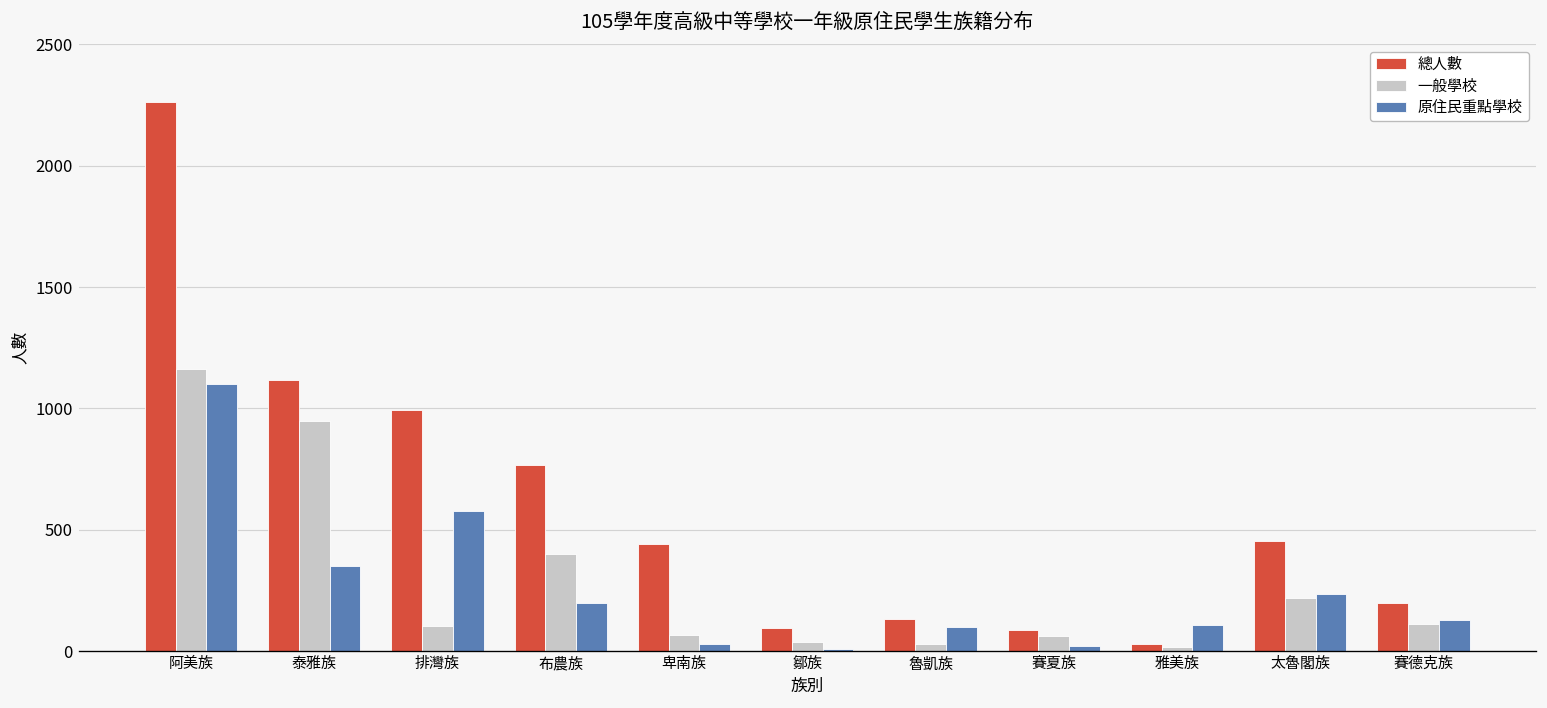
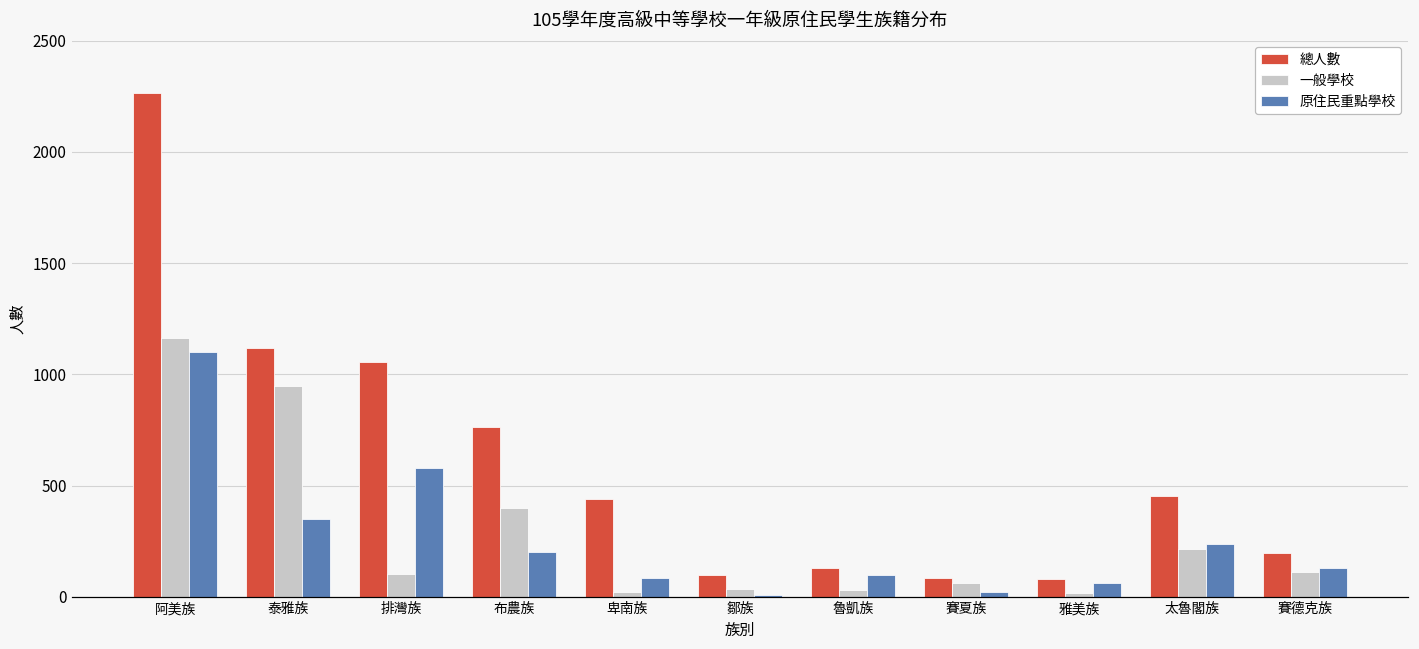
總人數, 排灣族: 990 -> 1060
一般學校, 卑南族: 70 -> 20
原住民重點學校, 卑南族: 30 -> 90
總人數, 雅美族: 30 -> 80
原住民重點學校, 雅美族: 110 -> 60
